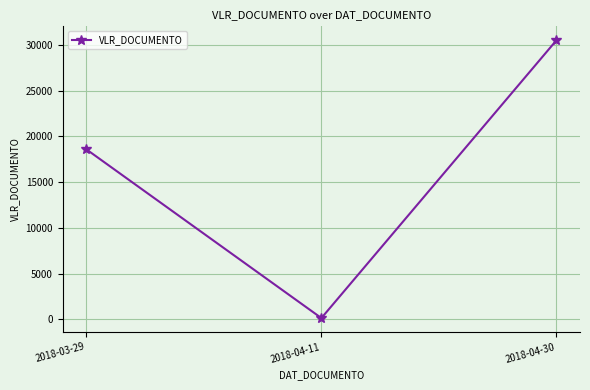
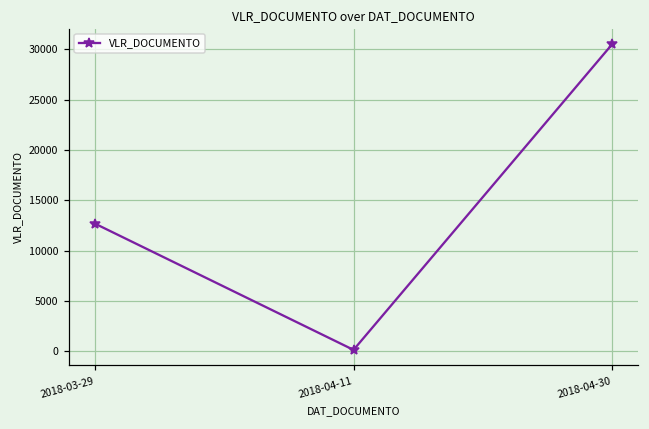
2018-03-29: 19000 -> 13000
